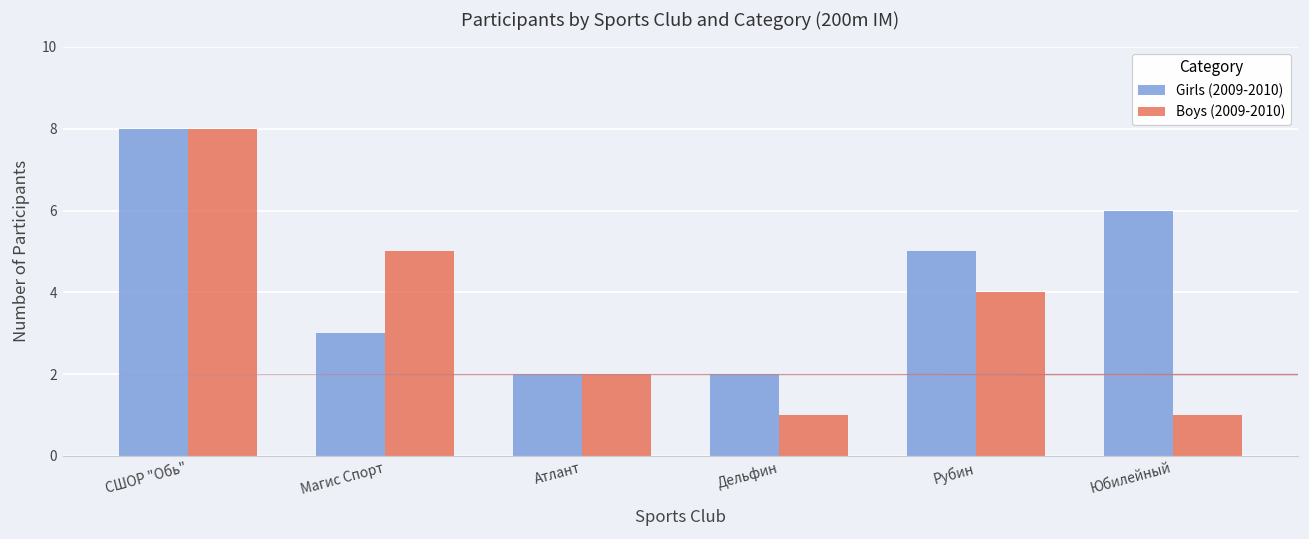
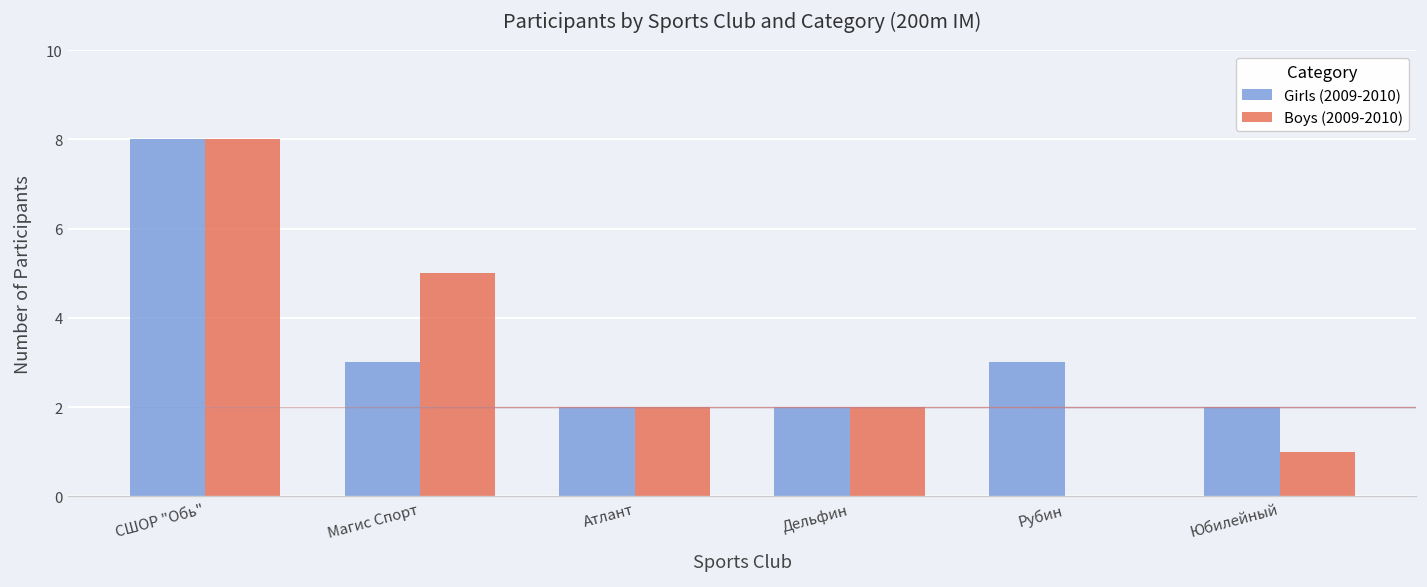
Boys (2009-2010), Дельфин: 1 -> 2
Girls (2009-2010), Рубин: 5 -> 3
Boys (2009-2010), Рубин: 4 -> 0
Girls (2009-2010), Юбилейный: 6 -> 2
